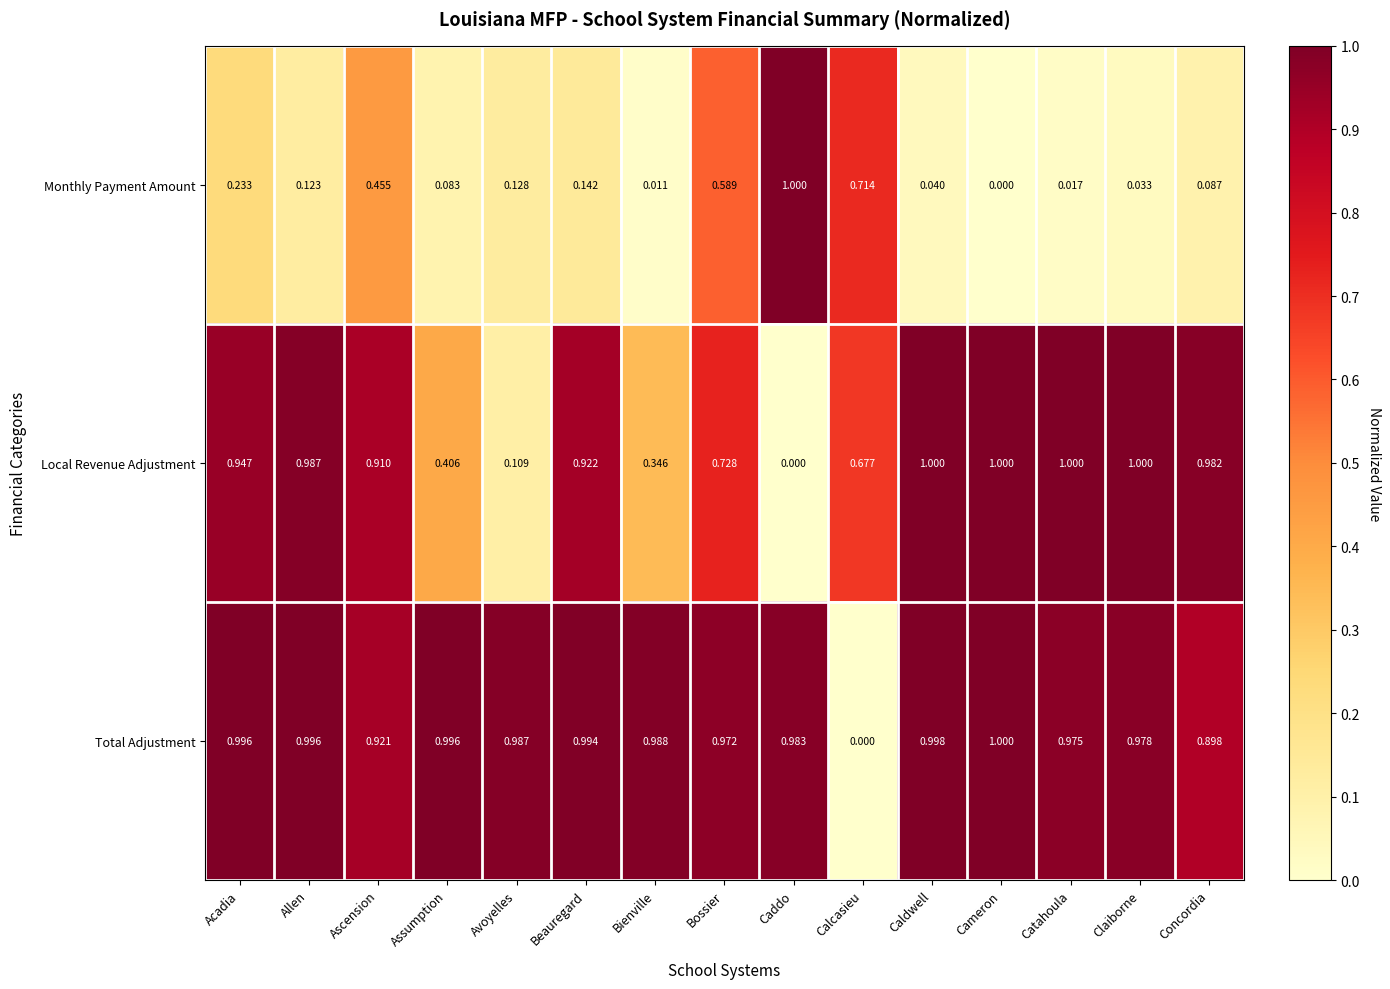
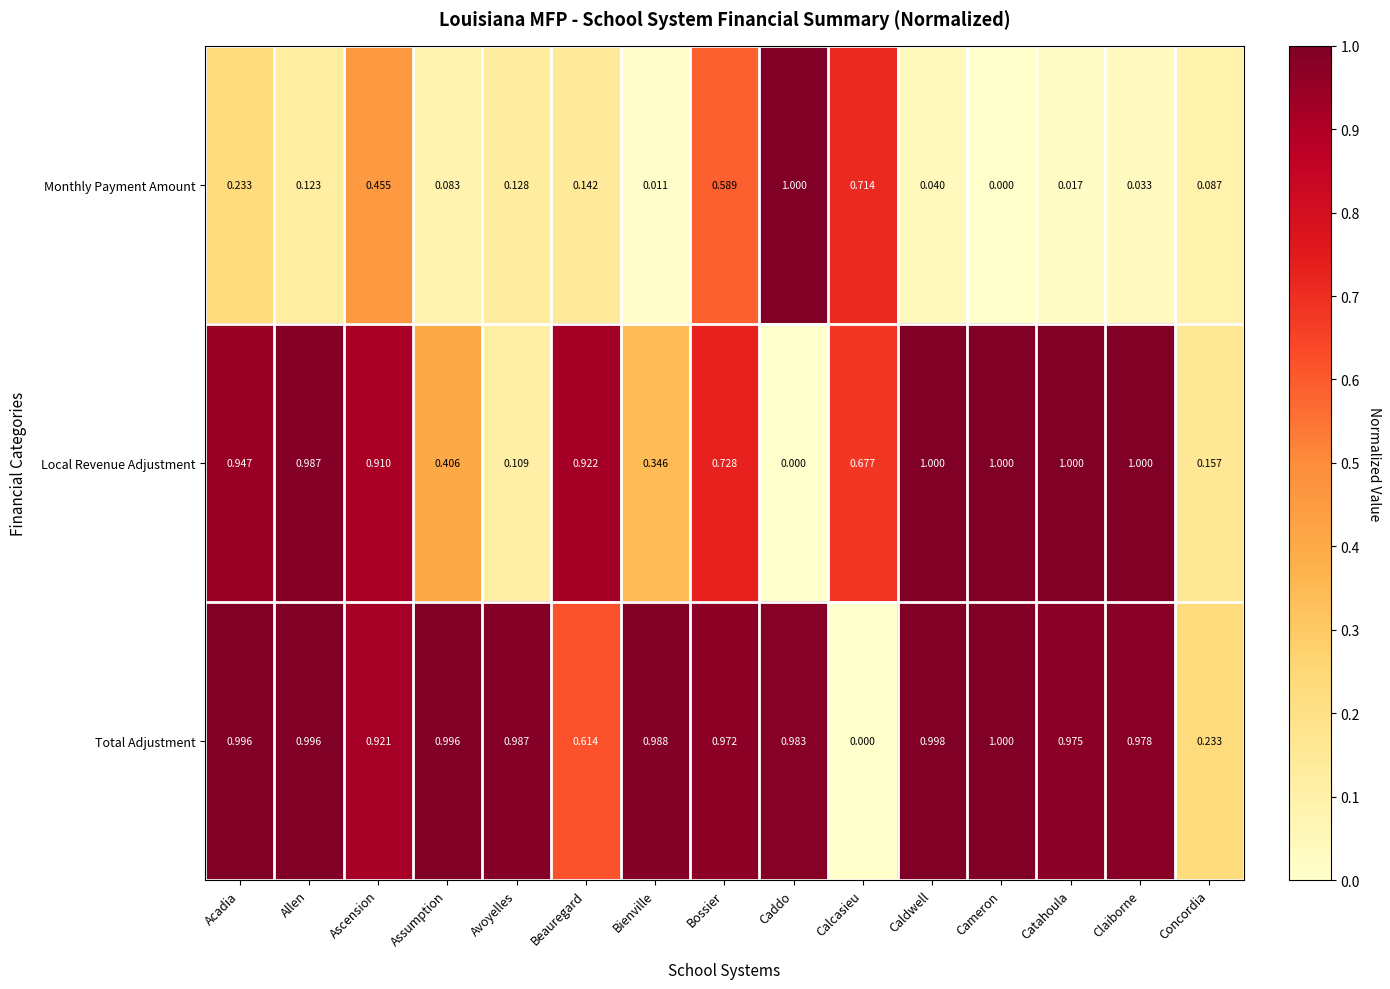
Local Revenue Adjustment, Concordia: 0.982 -> 0.157
Total Adjustment, Beauregard: 0.994 -> 0.614
Total Adjustment, Concordia: 0.898 -> 0.233
